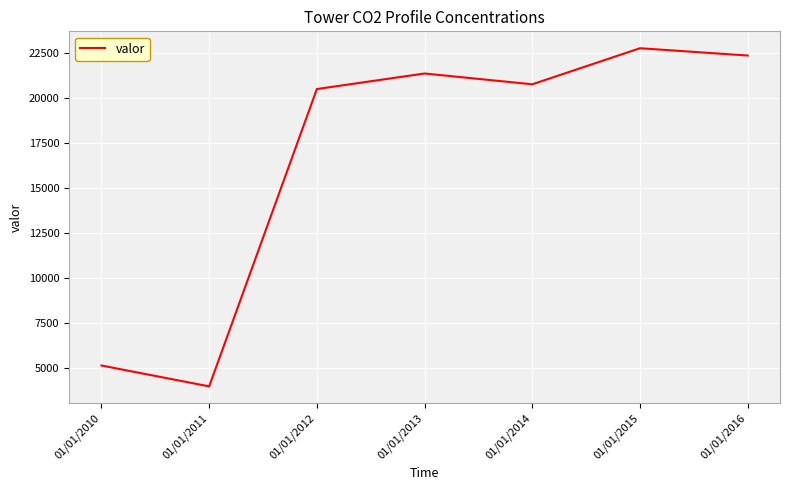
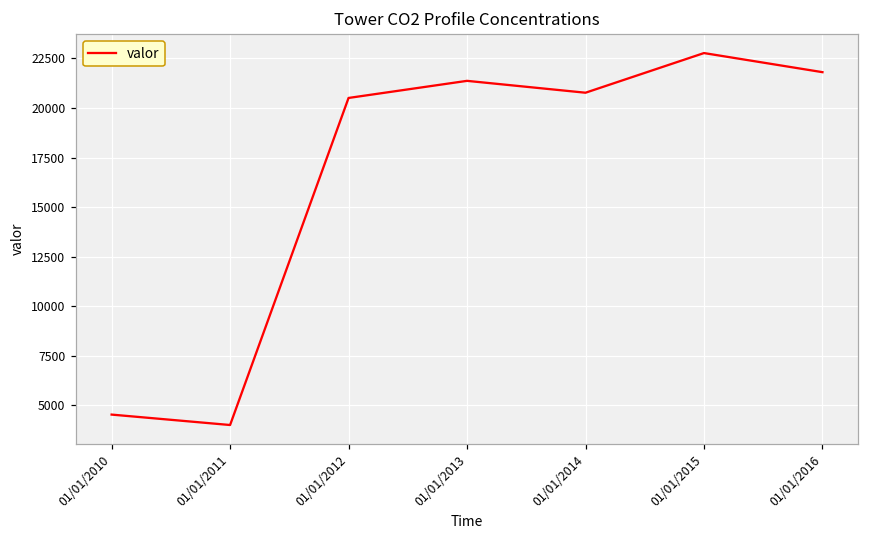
01/01/2010: 5200 -> 4500
01/01/2016: 22400 -> 21800
